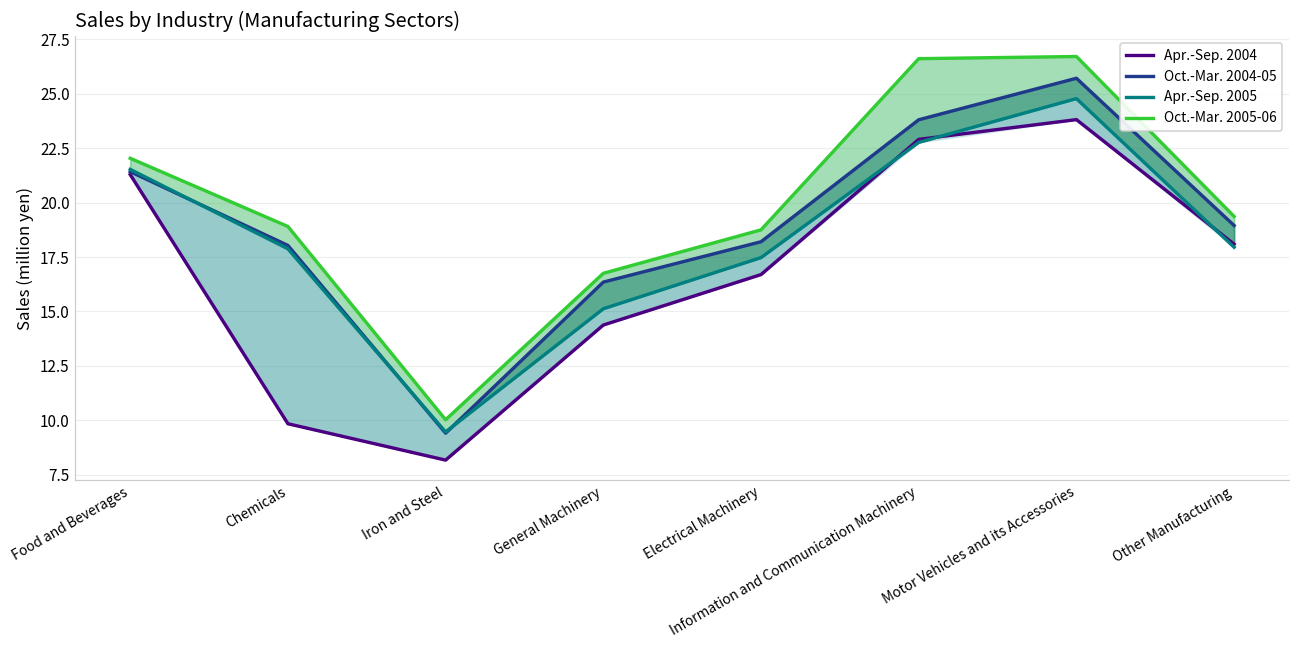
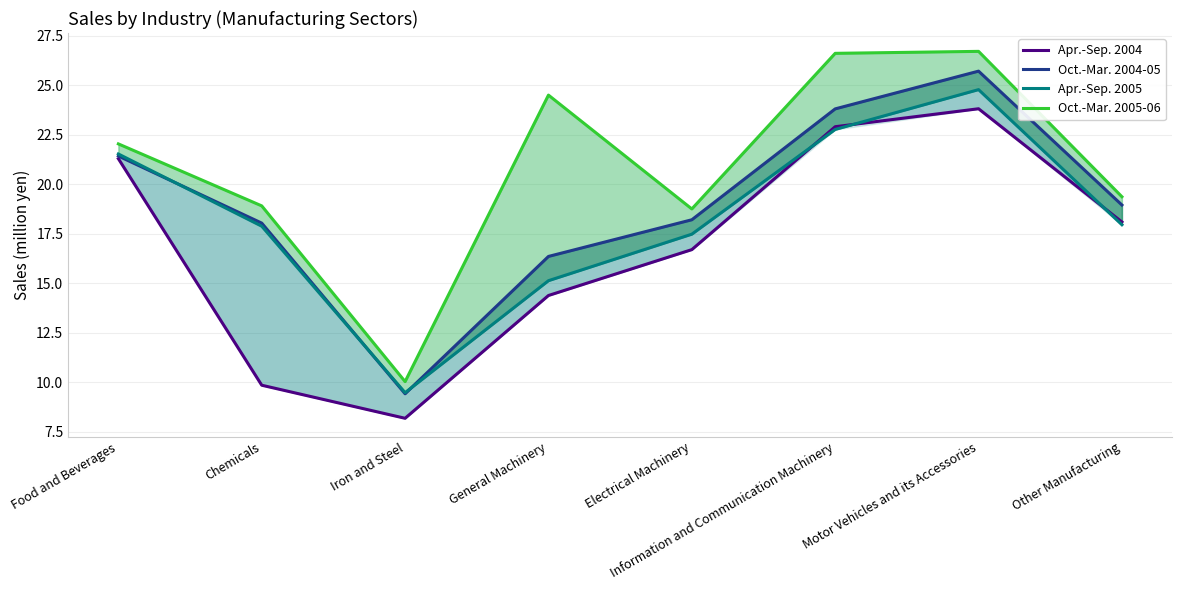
Oct.-Mar. 2005-06, General Machinery: 16.8 -> 24.5
